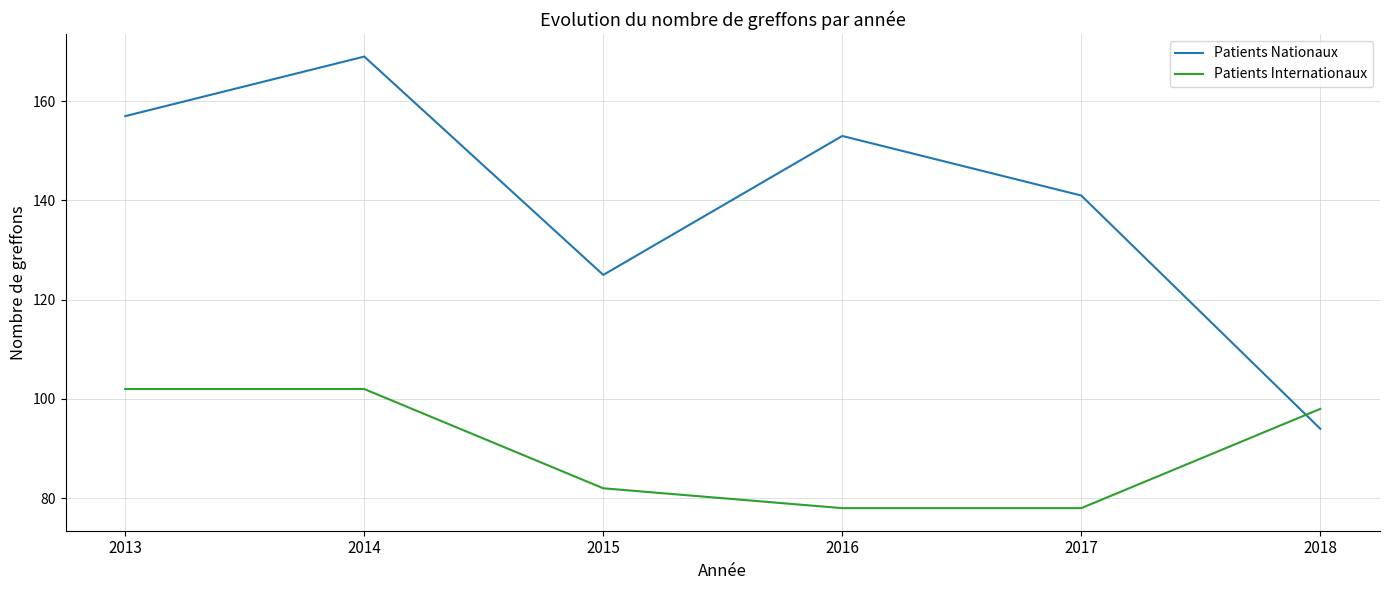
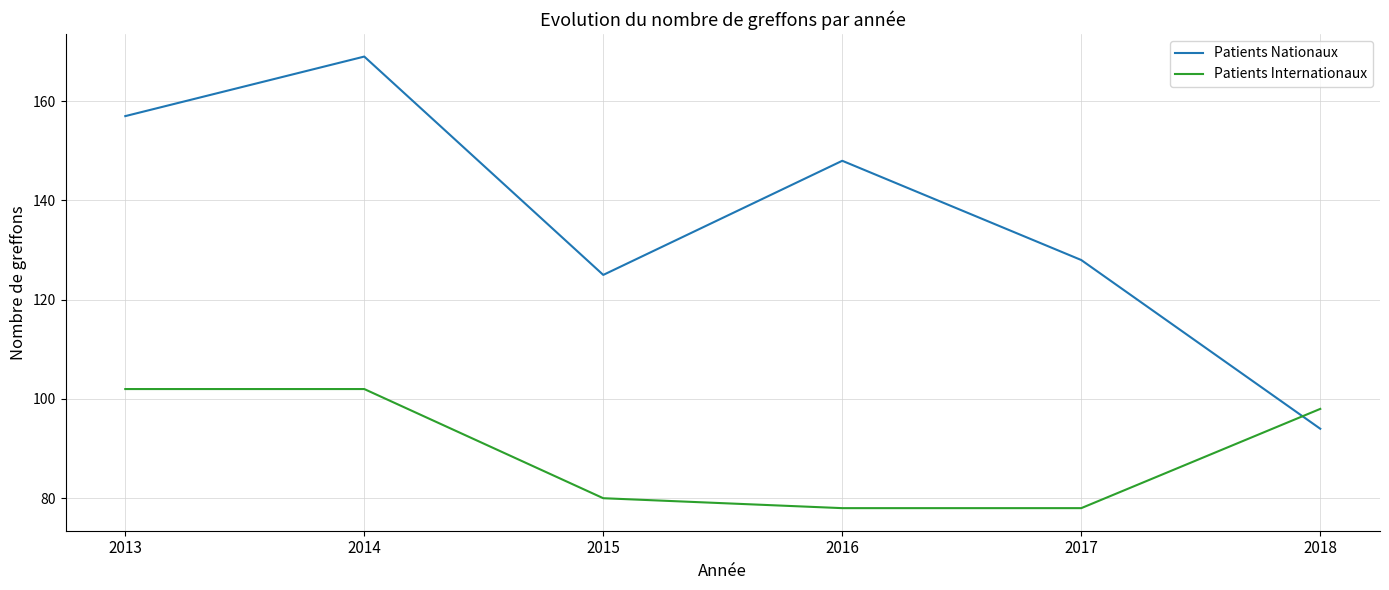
Patients Internationaux, 2015: 82 -> 80
Patients Nationaux, 2016: 153 -> 148
Patients Nationaux, 2017: 141 -> 128
